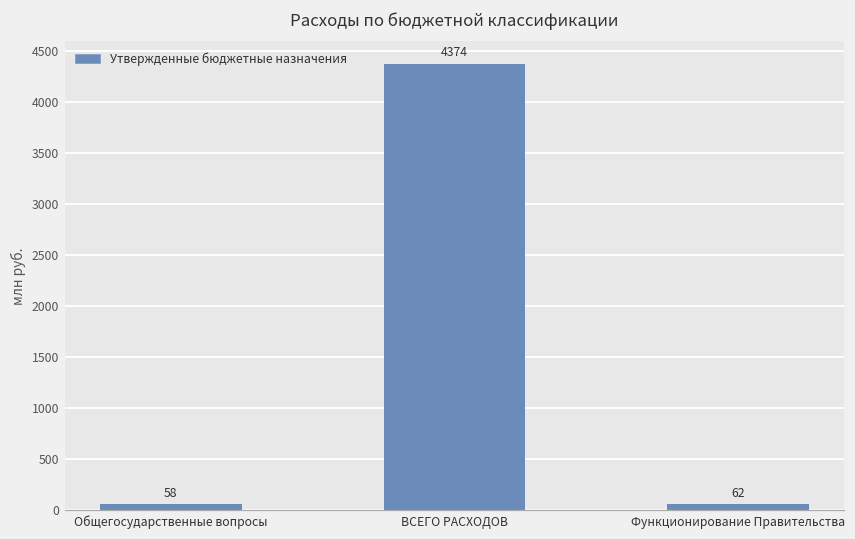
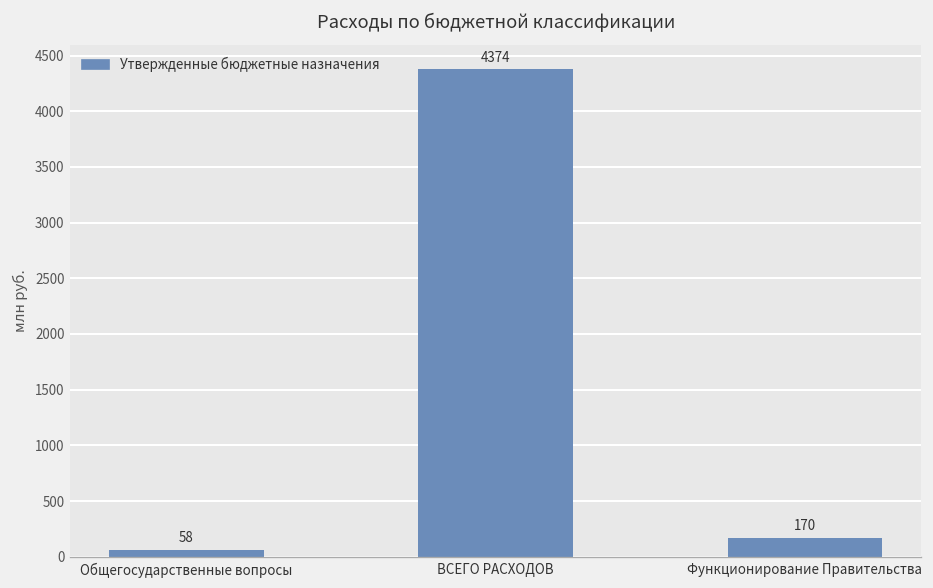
Функционирование Правительства: 62 -> 170
